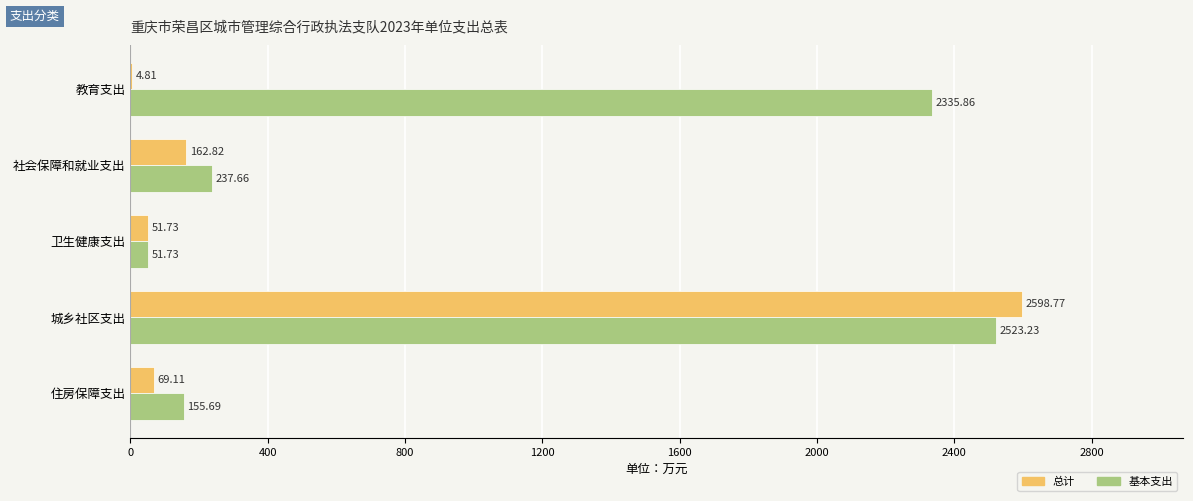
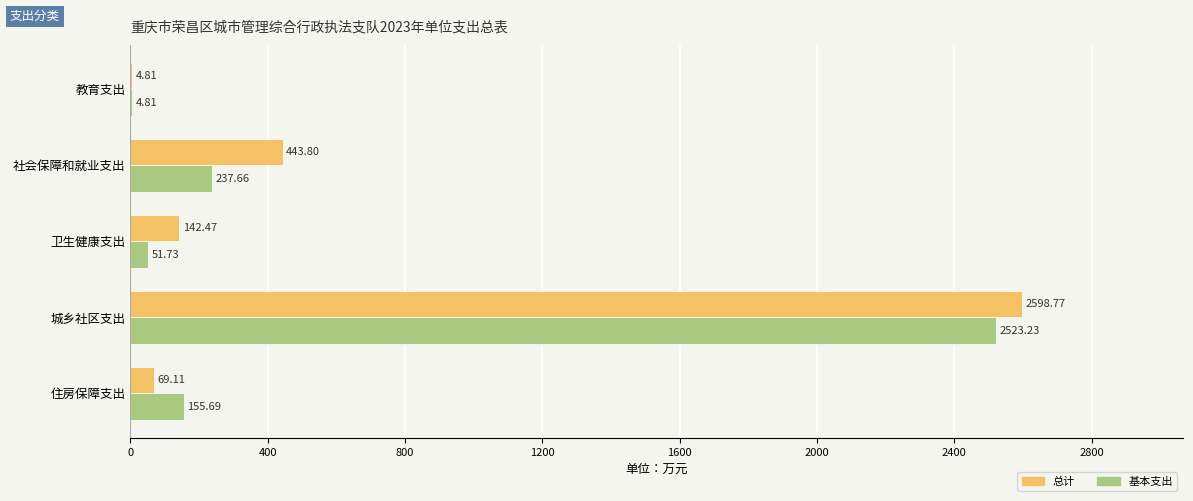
基本支出, 教育支出: 2335.86 -> 4.81
总计, 社会保障和就业支出: 162.82 -> 443.80
总计, 卫生健康支出: 51.73 -> 142.47
